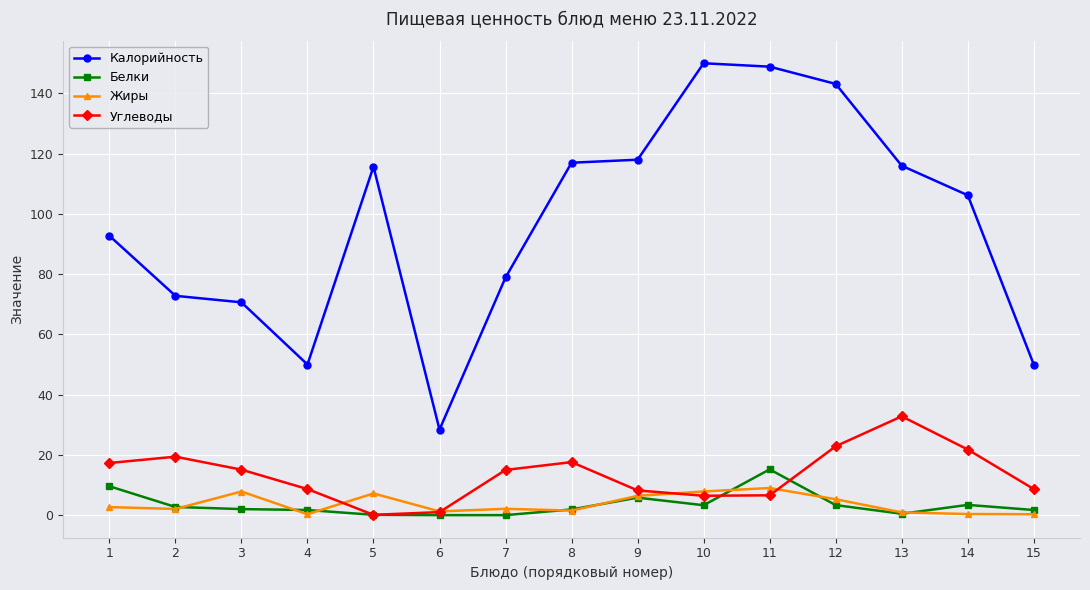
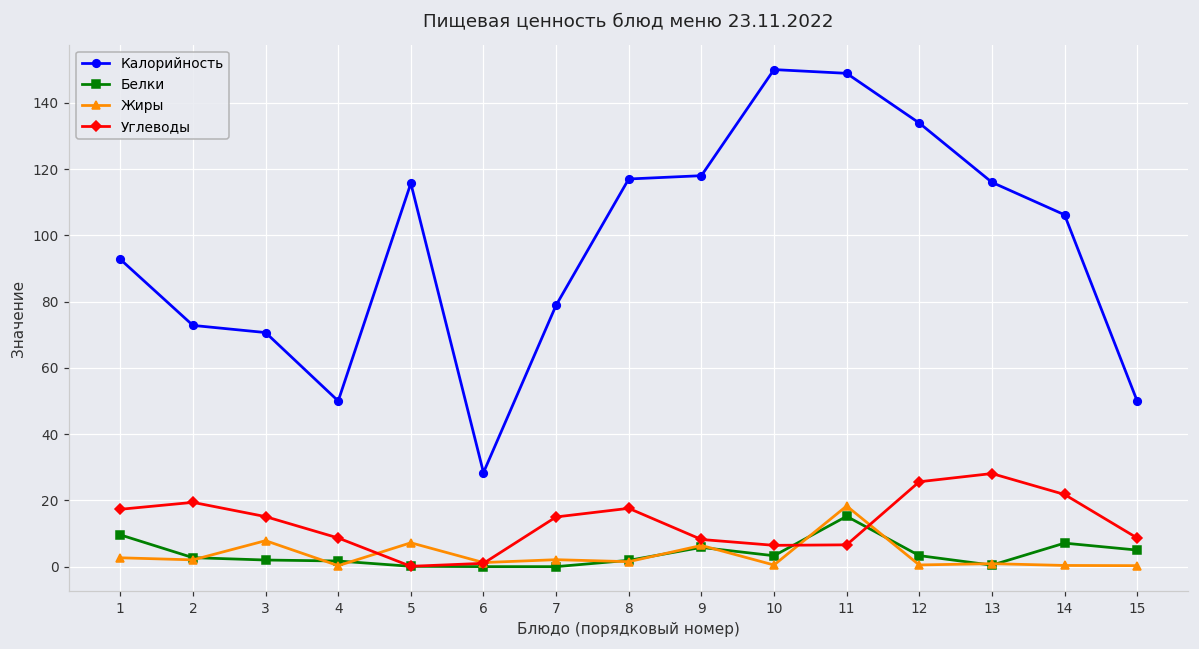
Жиры, 10: 8 -> 0
Жиры, 11: 9 -> 18
Калорийность, 12: 143 -> 134
Жиры, 12: 5 -> 1
Углеводы, 12: 23 -> 26
Углеводы, 13: 33 -> 28
Белки, 14: 3 -> 7
Белки, 15: 2 -> 5
